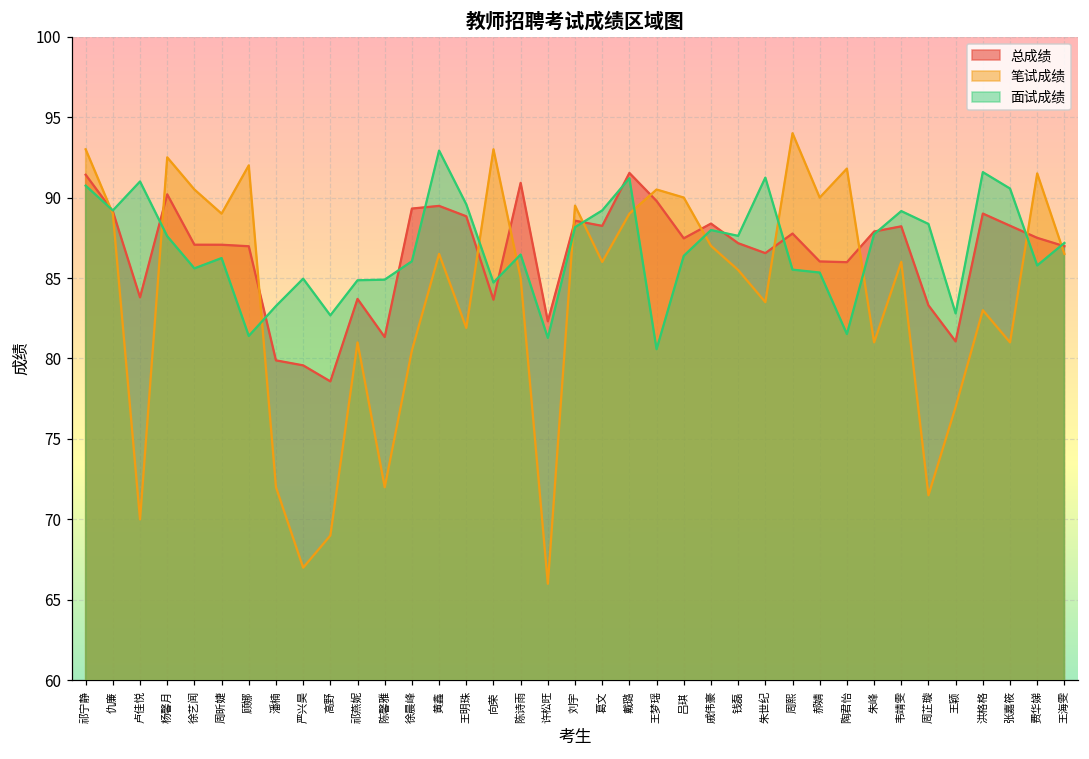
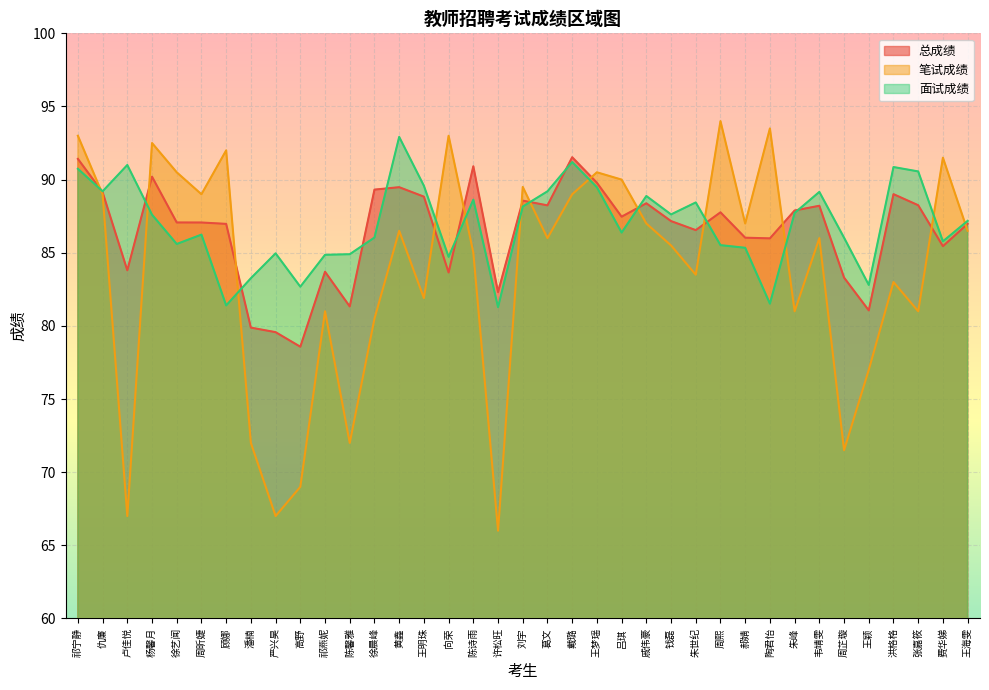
笔试成绩, 卢佳悦: 70 -> 67
面试成绩, 陈诗雨: 86.5 -> 88.6
面试成绩, 王梦瑶: 80.6 -> 89.5
面试成绩, 戚伟豪: 88.0 -> 88.9
面试成绩, 朱世纪: 91.2 -> 88.4
笔试成绩, 郝婧: 90 -> 87
笔试成绩, 陶君怡: 91.8 -> 93.5
面试成绩, 周芷璇: 88.4 -> 86.0
面试成绩, 洪格格: 91.6 -> 90.9
总成绩, 费华娣: 87.5 -> 85.4
